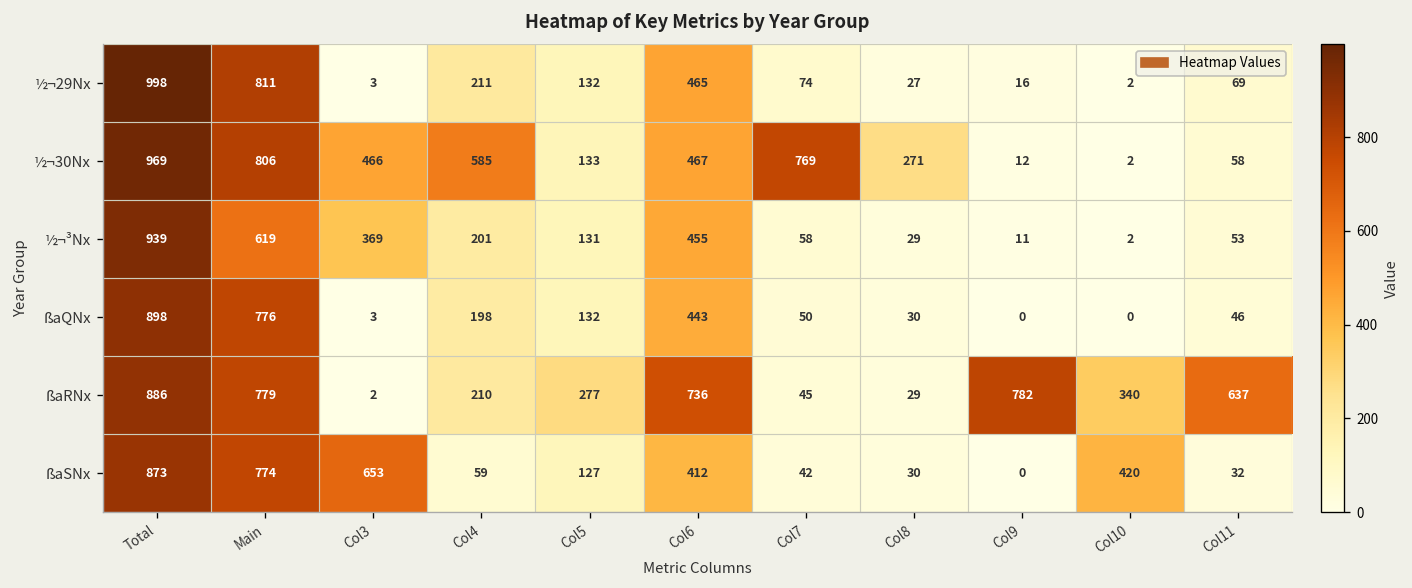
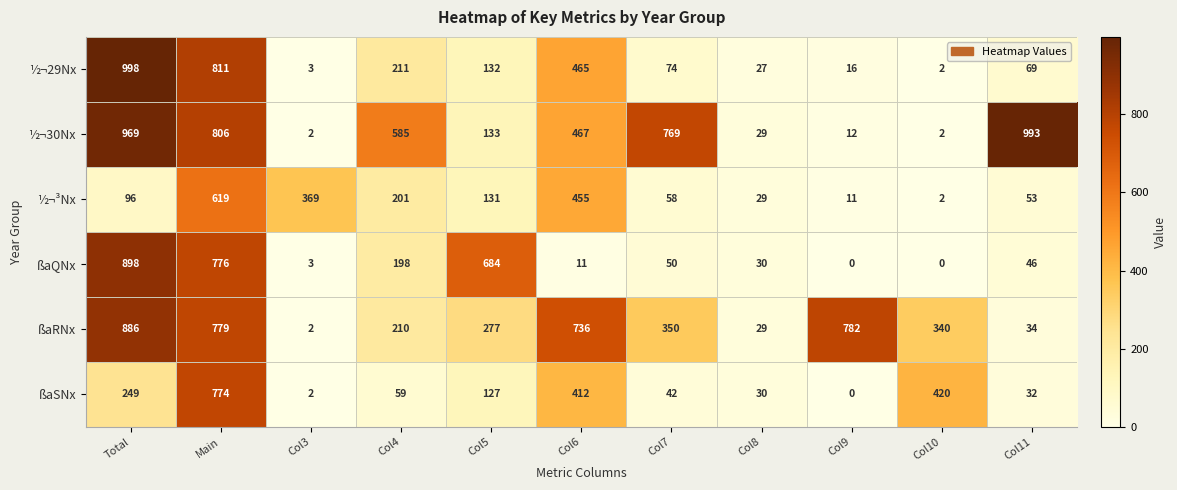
½¬30Nx, Col3: 466 -> 2
½¬30Nx, Col8: 271 -> 29
½¬30Nx, Col11: 58 -> 993
½¬³Nx, Total: 939 -> 96
ßaQNx, Col5: 132 -> 684
ßaQNx, Col6: 443 -> 11
ßaRNx, Col7: 45 -> 350
ßaRNx, Col11: 637 -> 34
ßaSNx, Total: 873 -> 249
ßaSNx, Col3: 653 -> 2
